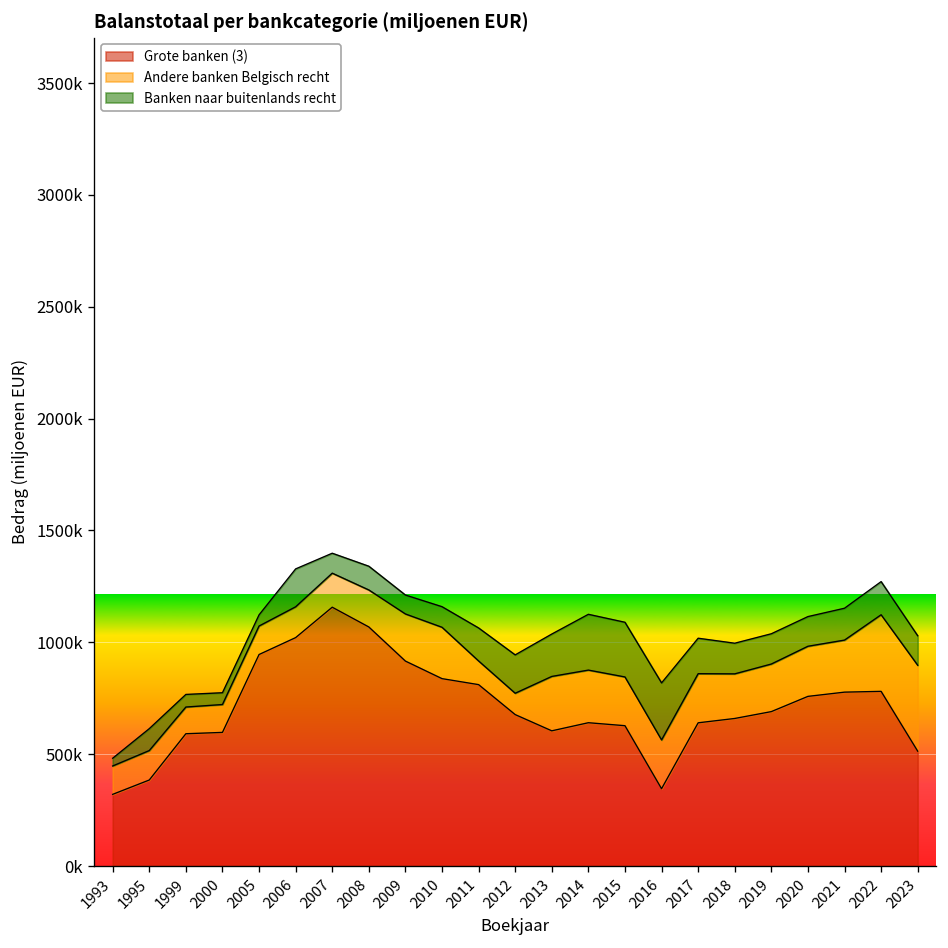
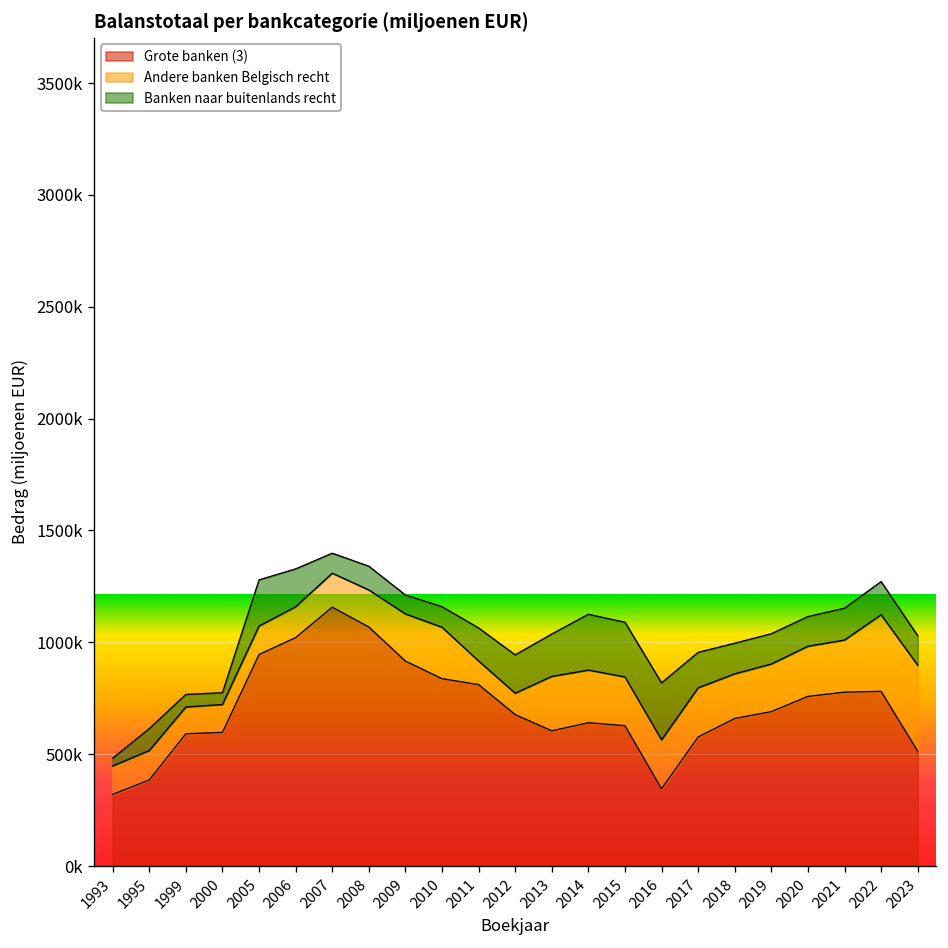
Banken naar buitenlands recht, 2005: 50000 -> 210000
Grote banken (3), 2017: 640000 -> 580000
